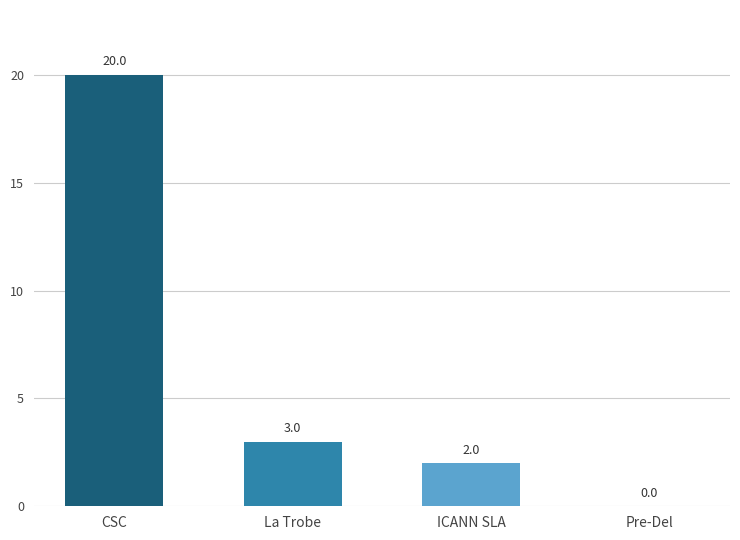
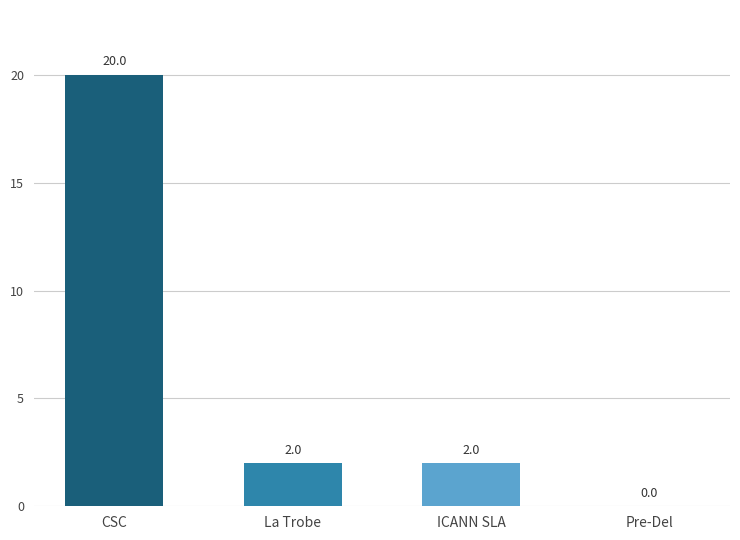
La Trobe: 3.0 -> 2.0
